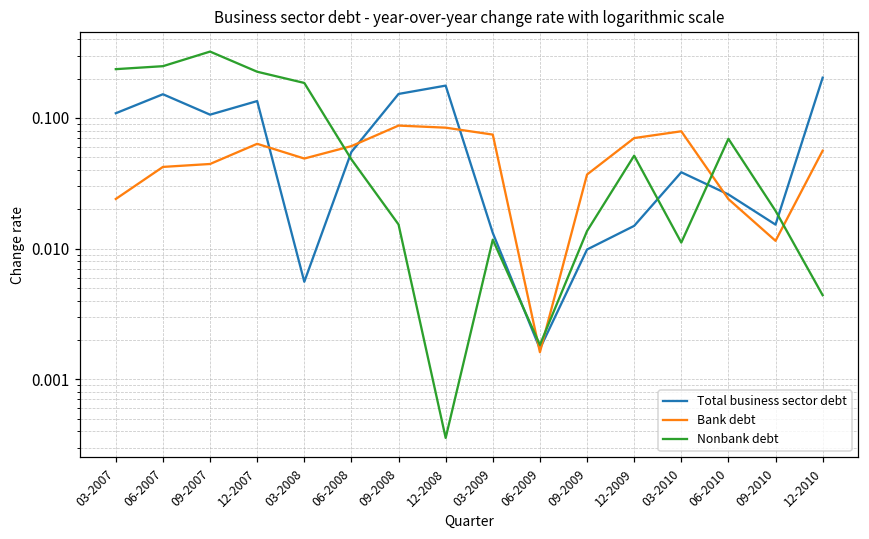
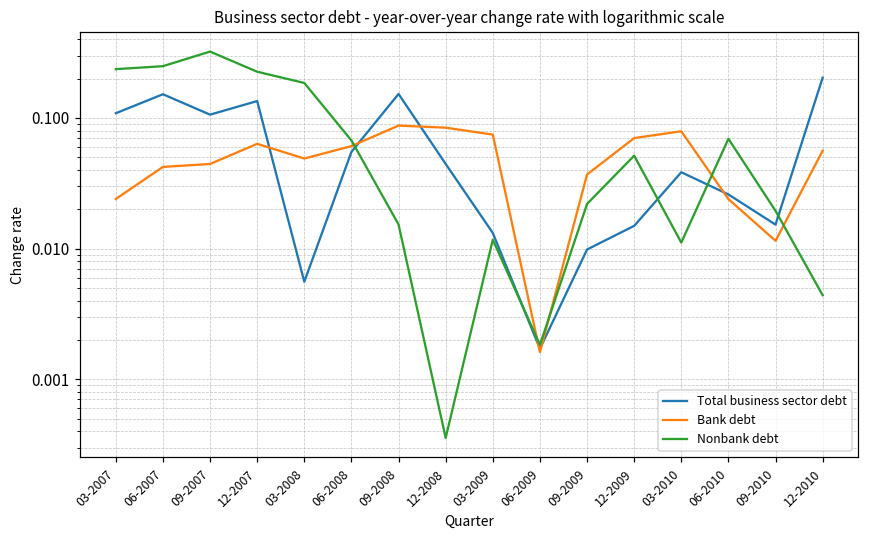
Nonbank debt, 06-2008: 0.048 -> 0.07
Total business sector debt, 12-2008: 0.18 -> 0.044
Nonbank debt, 09-2009: 0.014 -> 0.022
